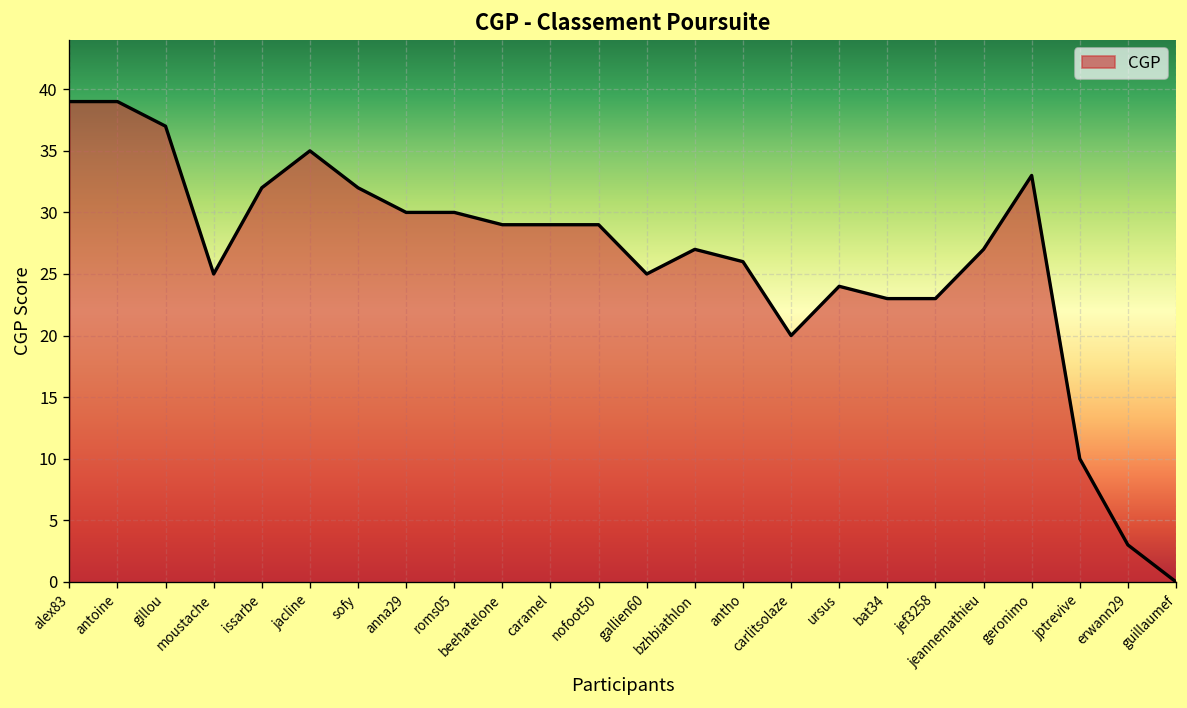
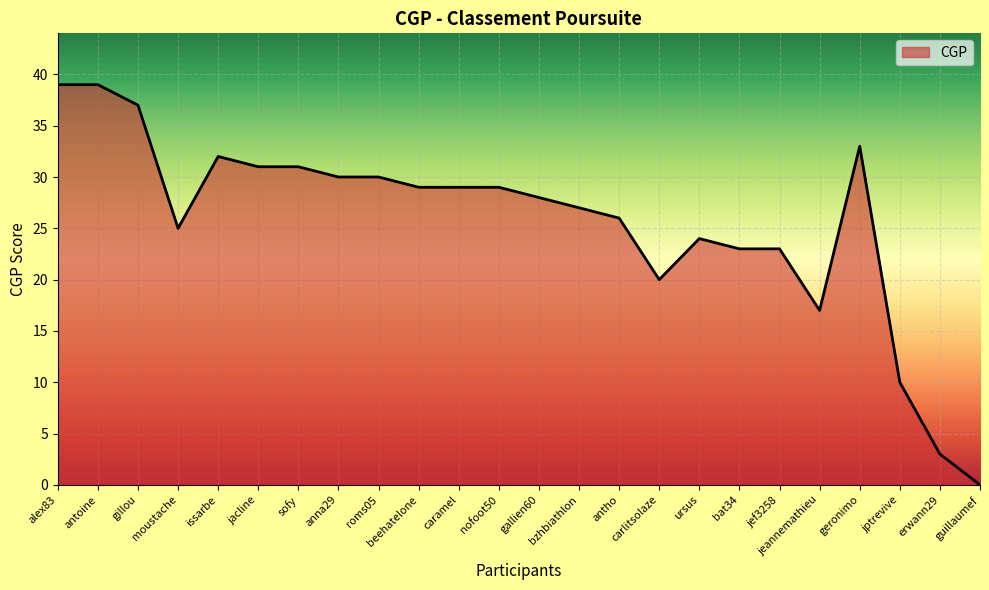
jacline: 35 -> 31
sofy: 32 -> 31
gallien60: 25 -> 28
jeannemathieu: 27 -> 17
